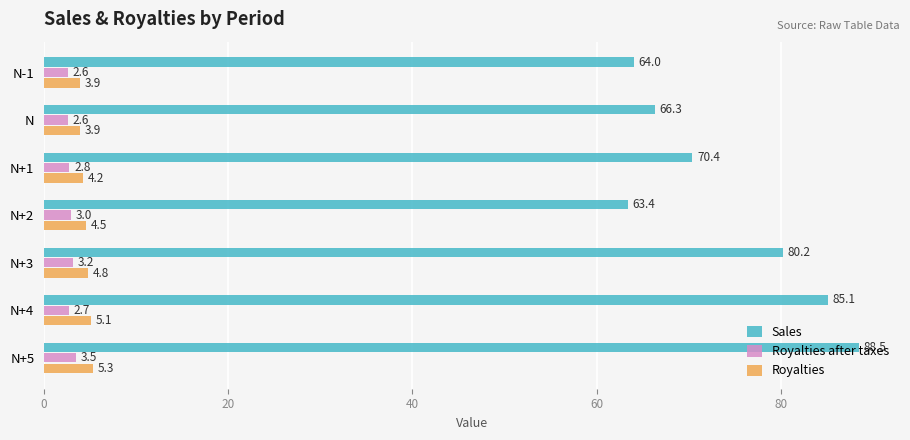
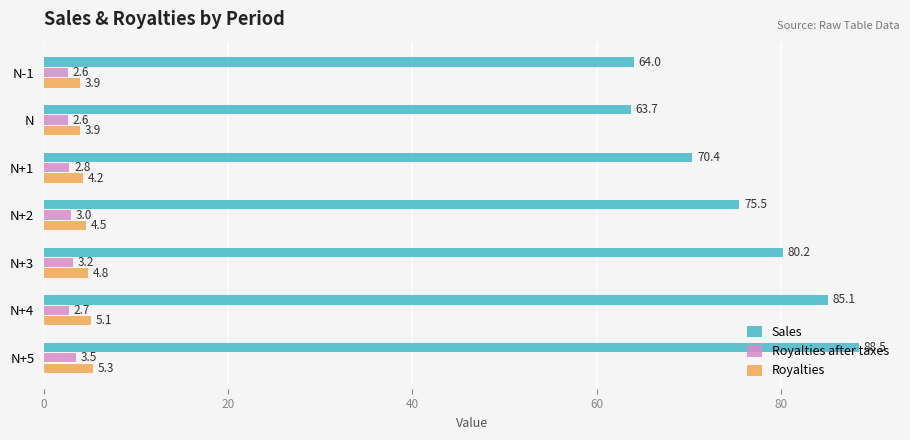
Sales, N: 66.3 -> 63.7
Sales, N+2: 63.4 -> 75.5
